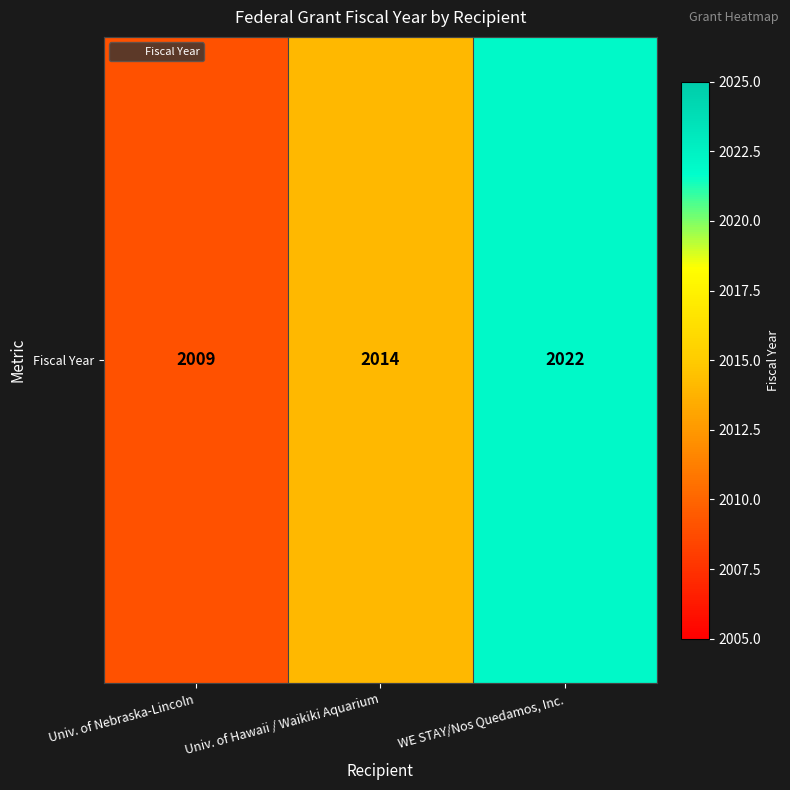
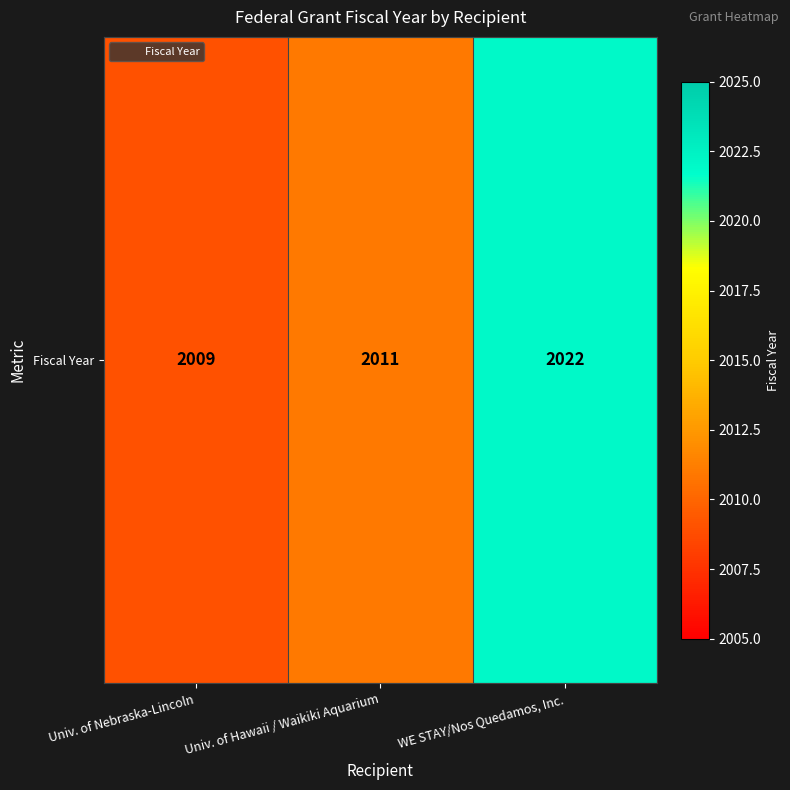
Fiscal Year, Univ. of Hawaii / Waikiki Aquarium: 2014 -> 2011
